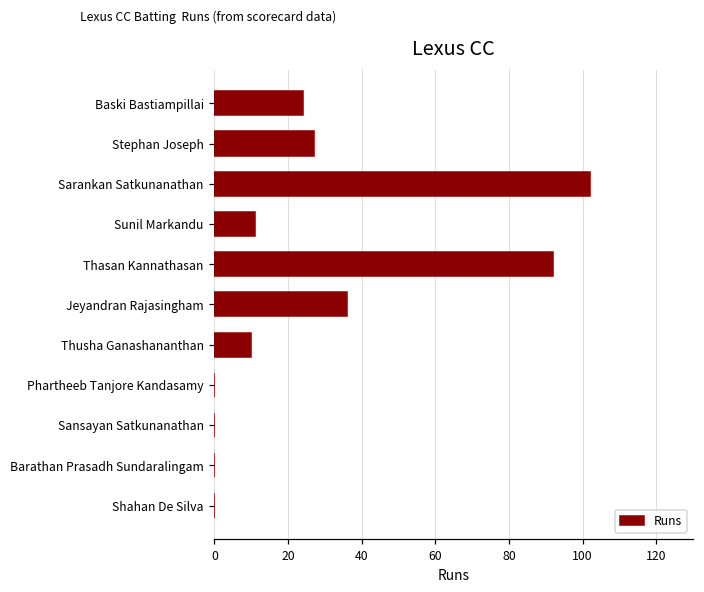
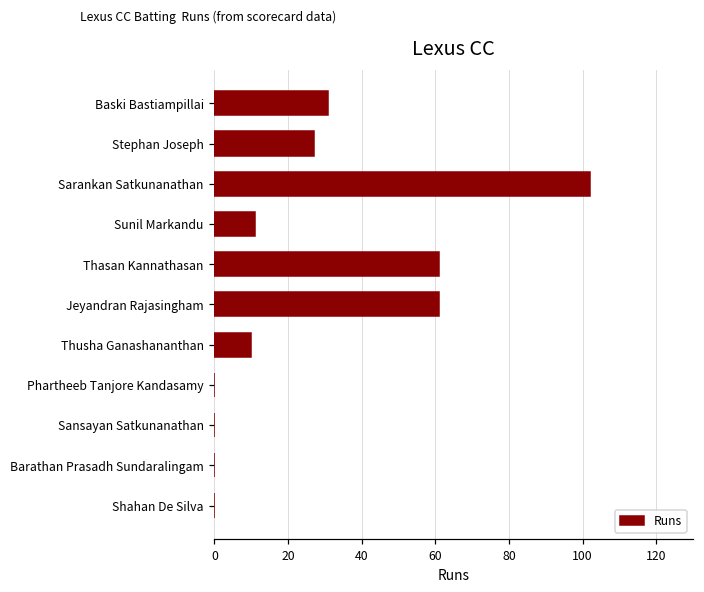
Baski Bastiampillai: 24 -> 31
Thasan Kannathasan: 92 -> 61
Jeyandran Rajasingham: 36 -> 61
